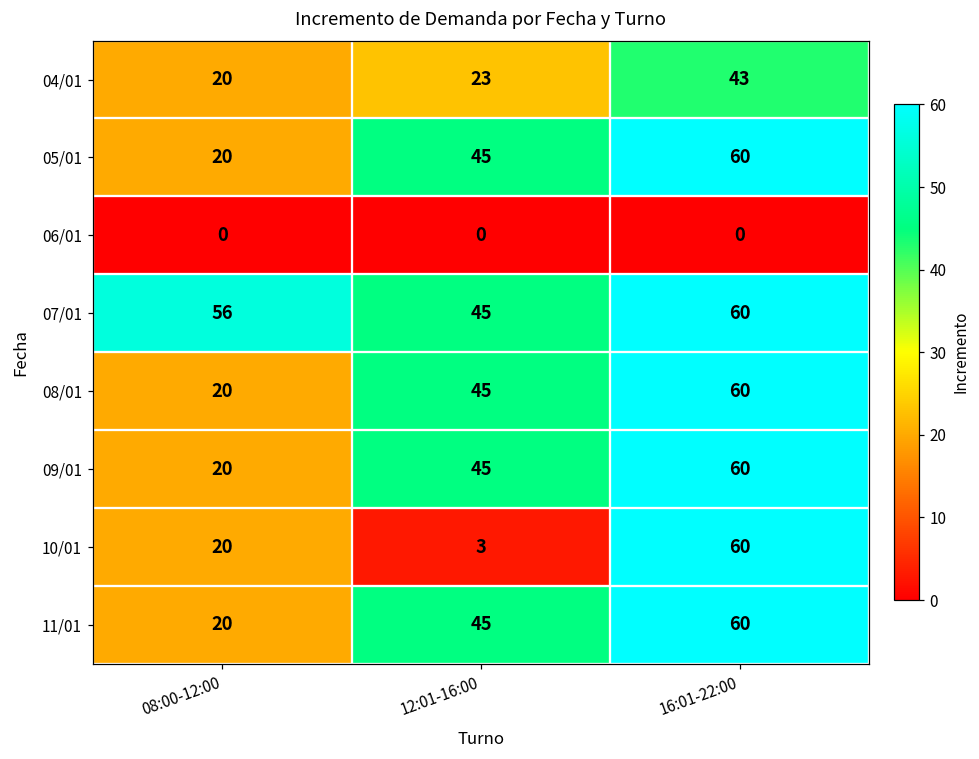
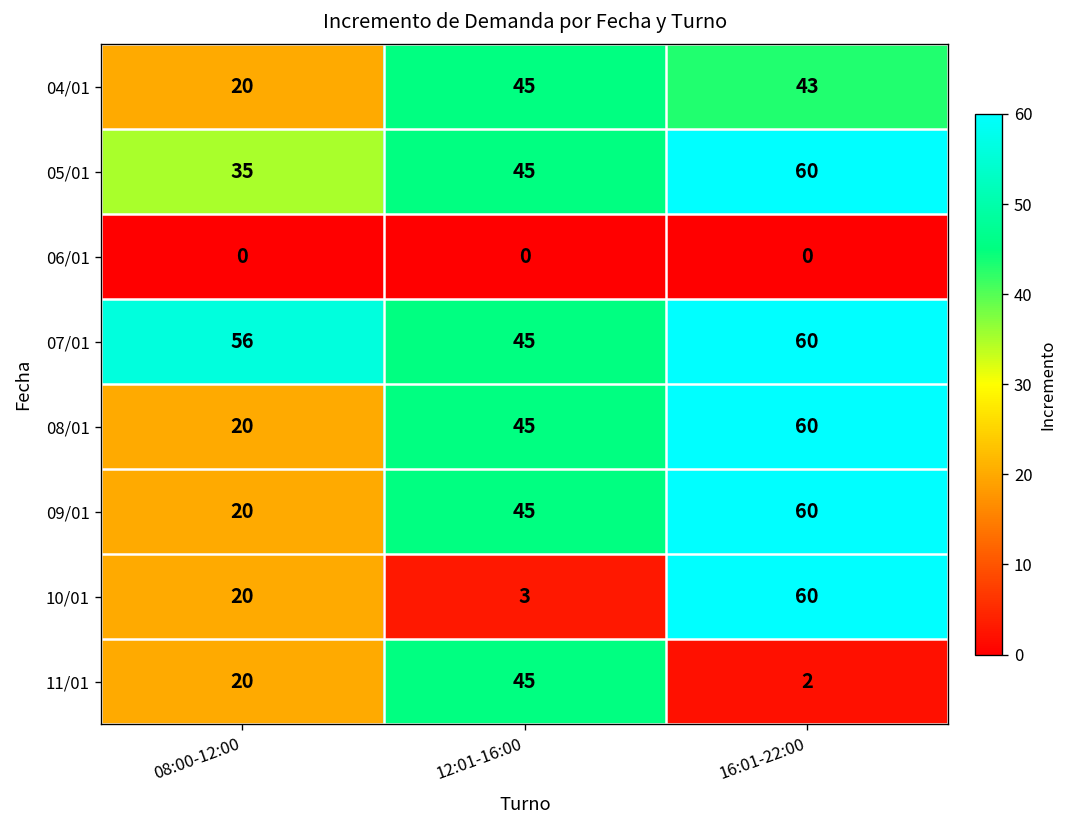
04/01, 12:01-16:00: 23 -> 45
05/01, 08:00-12:00: 20 -> 35
11/01, 16:01-22:00: 60 -> 2
